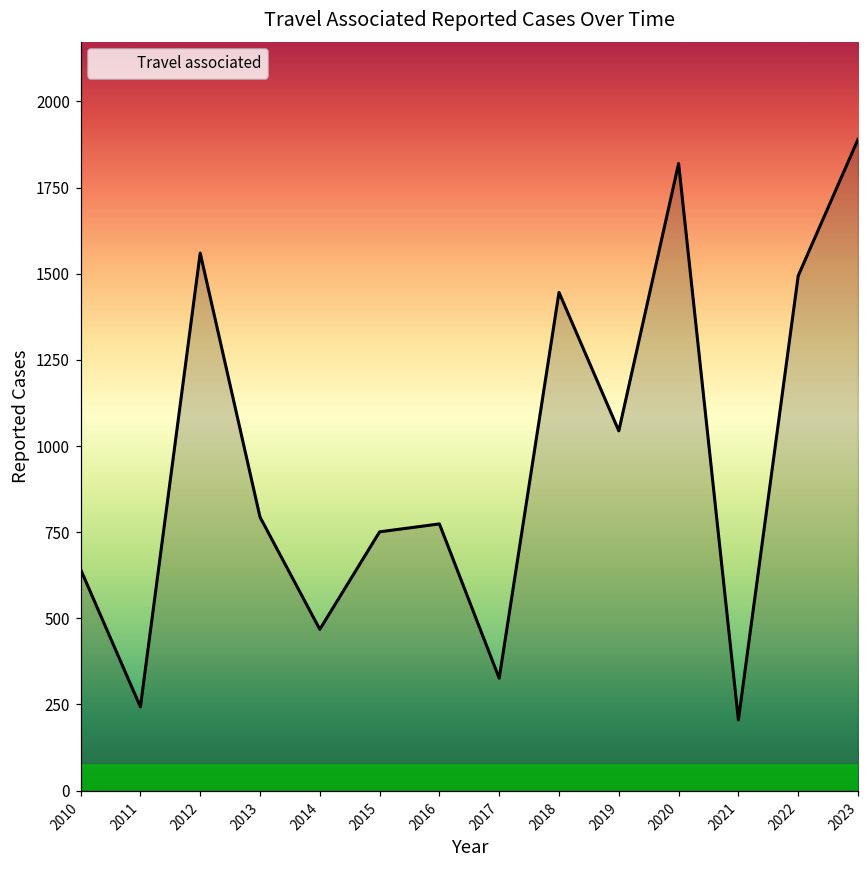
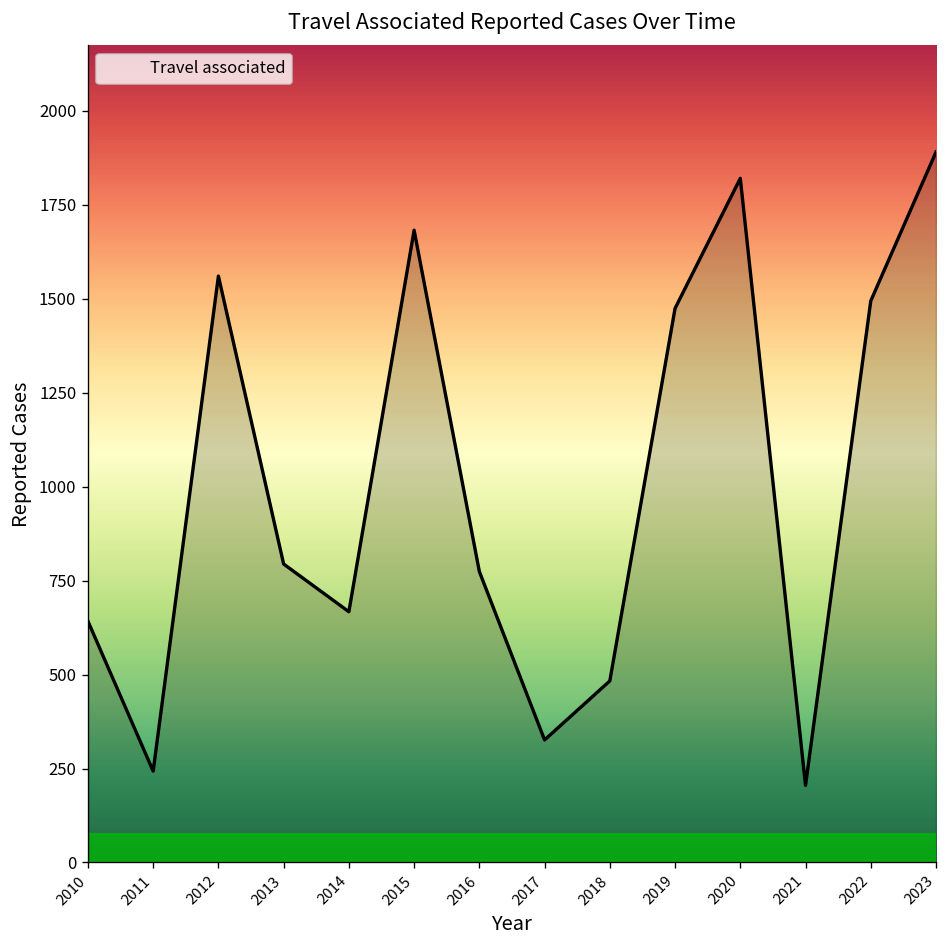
2014: 470 -> 670
2015: 750 -> 1680
2018: 1450 -> 480
2019: 1040 -> 1470
